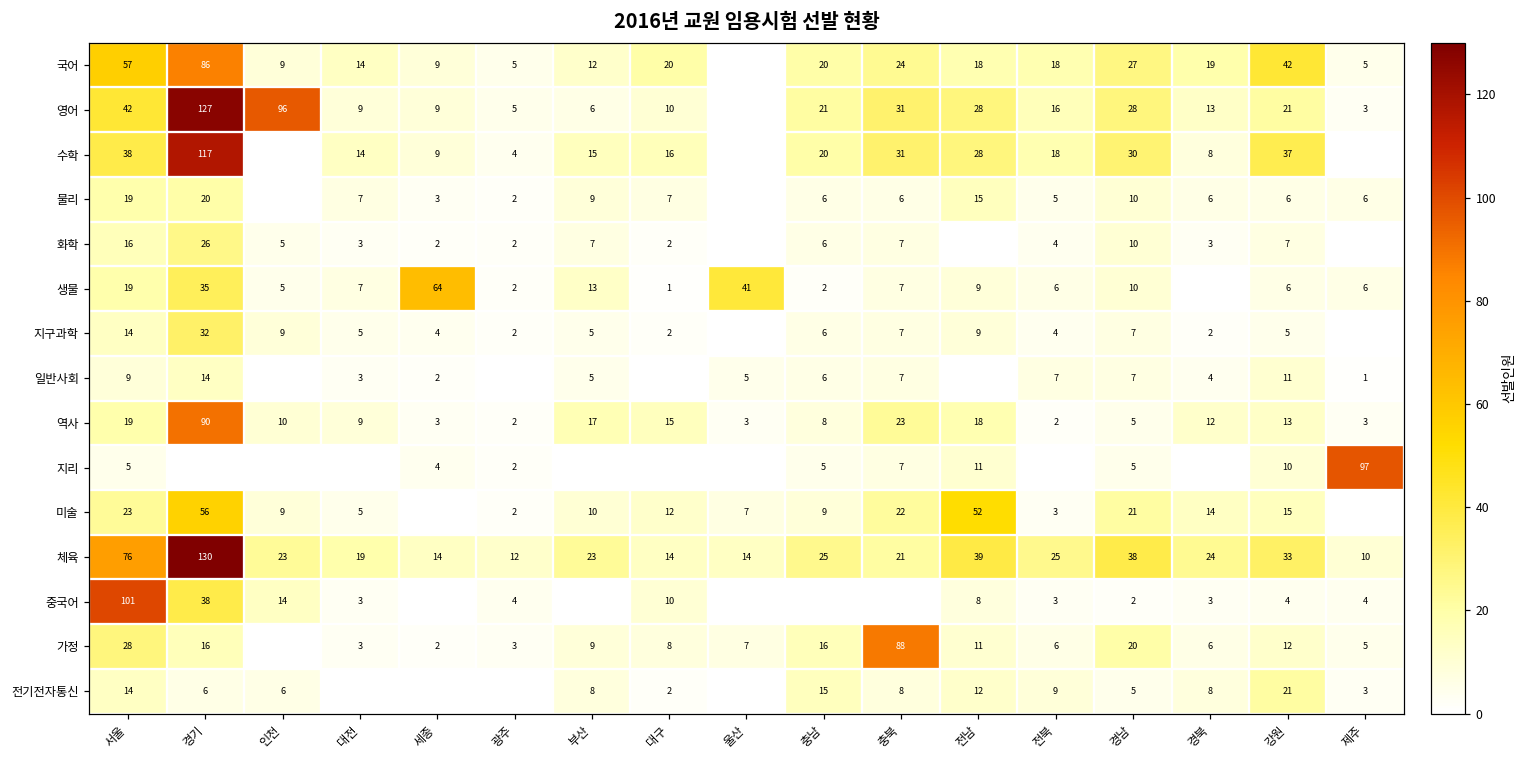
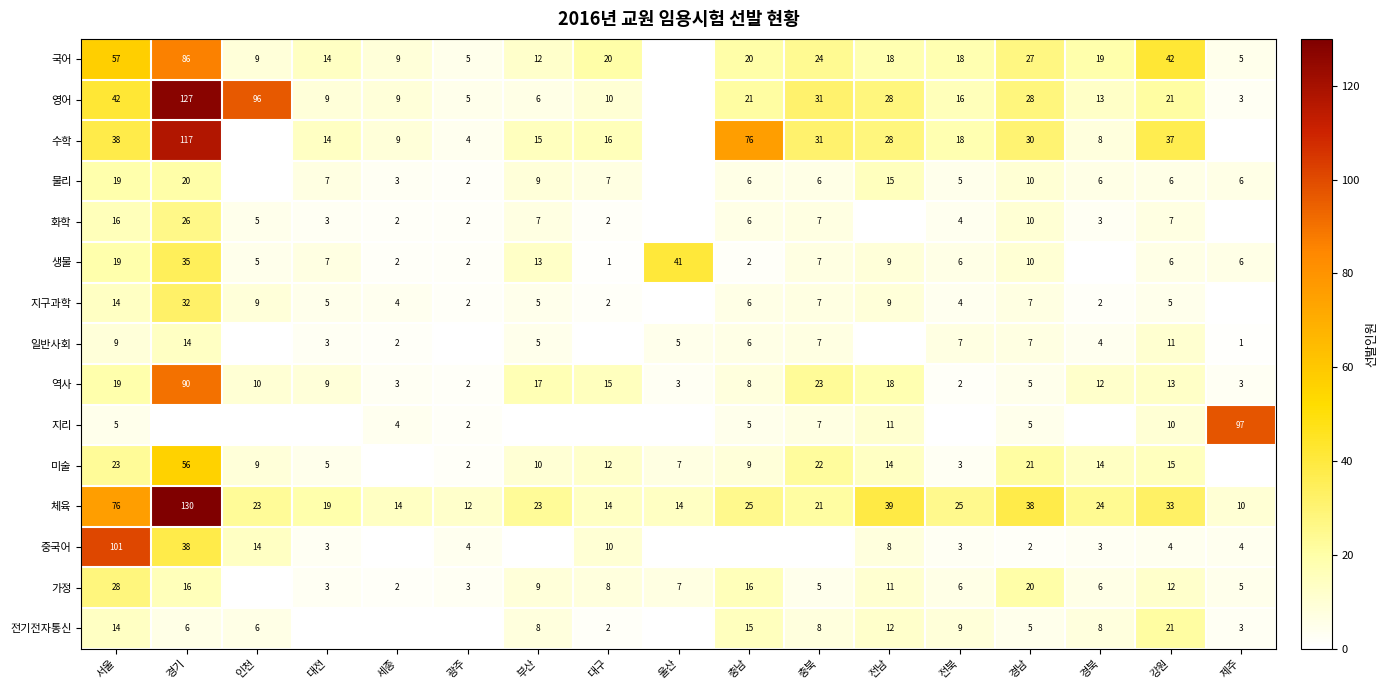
수학, 충남: 20 -> 76
생물, 세종: 64 -> 2
미술, 전남: 52 -> 14
가정, 충북: 88 -> 5
